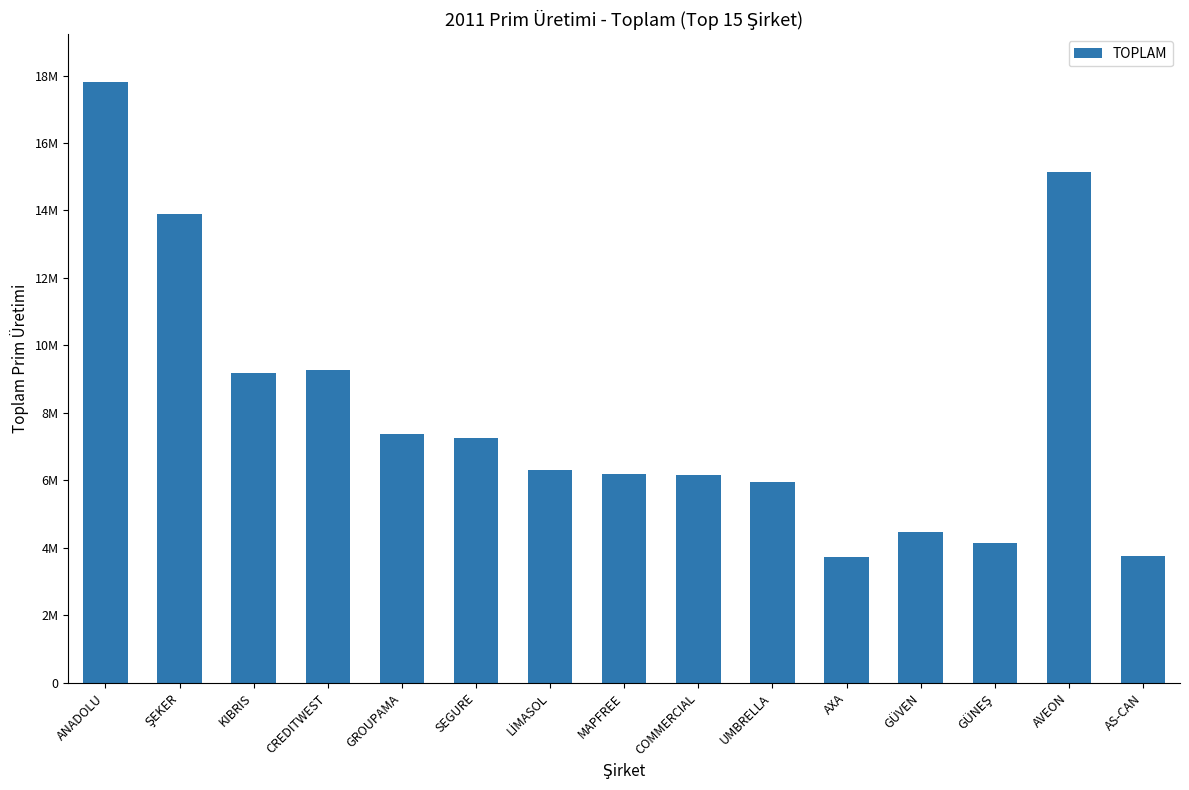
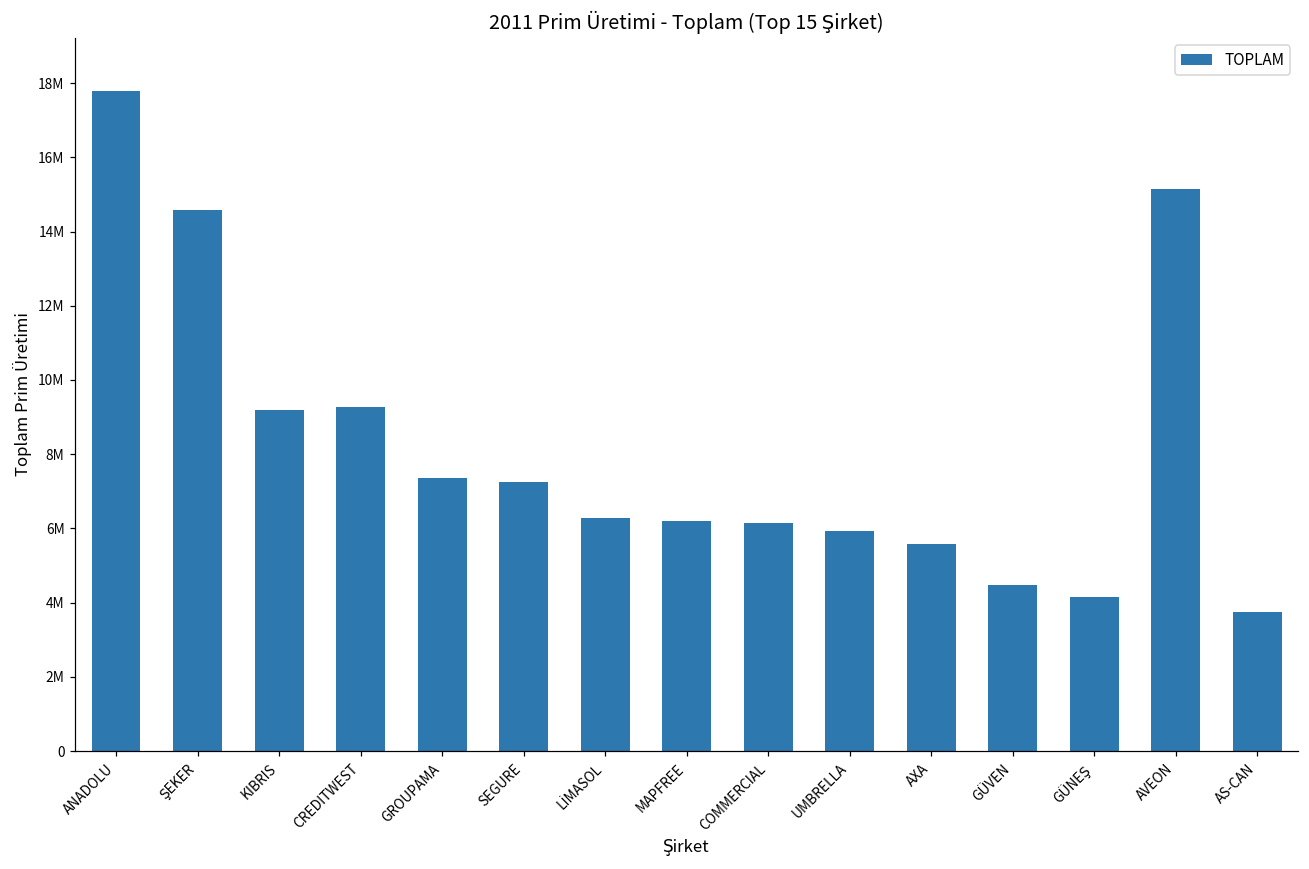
ŞEKER: 13900000 -> 14600000
AXA: 3700000 -> 5600000
